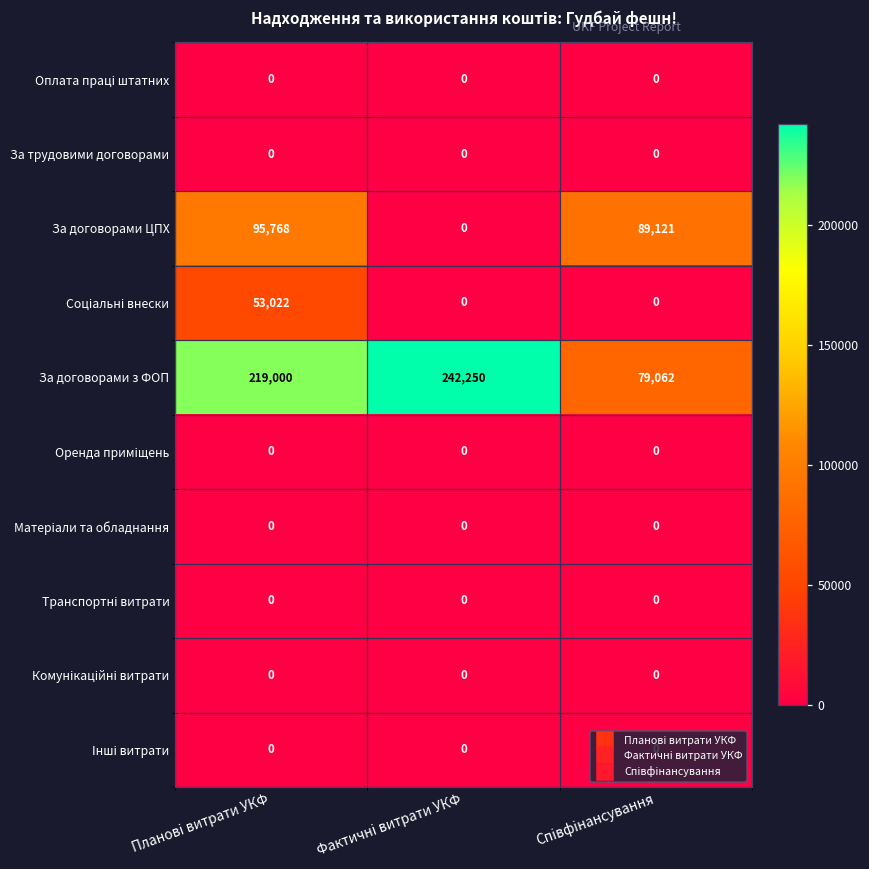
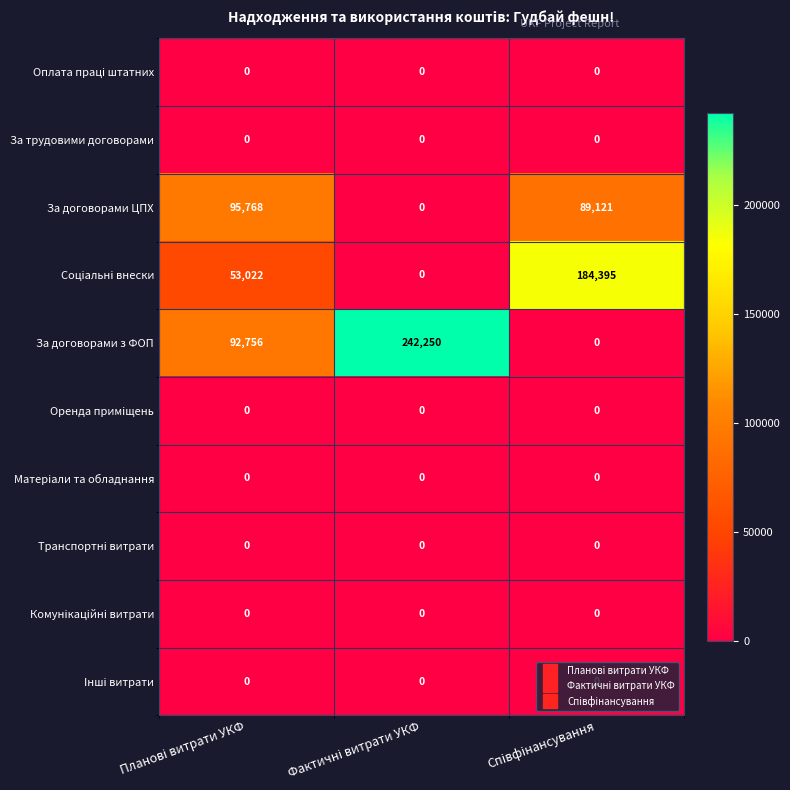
Соціальні внески, Співфінансування: 0 -> 184,395
За договорами з ФОП, Планові витрати УКФ: 219,000 -> 92,756
За договорами з ФОП, Співфінансування: 79,062 -> 0
